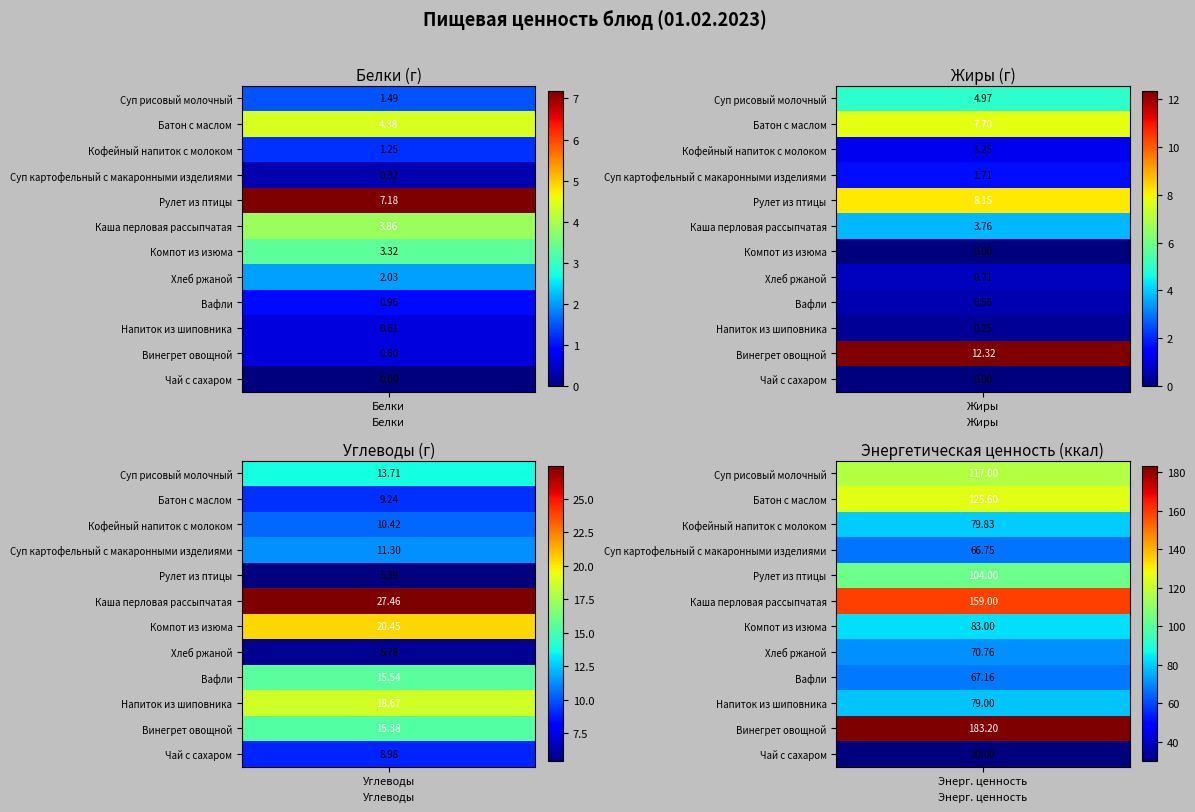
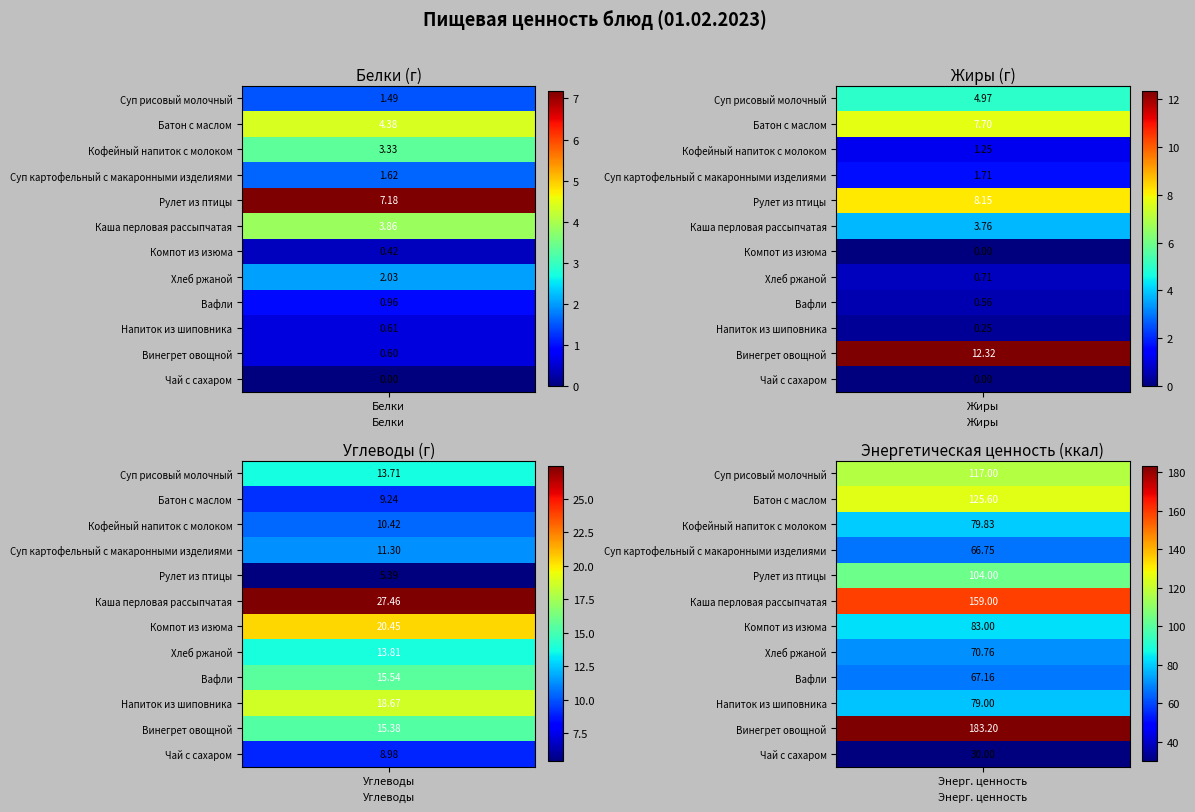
Белки (г), Кофейный напиток с молоком, Белки: 1.25 -> 3.33
Белки (г), Суп картофельный с макаронными изделиями, Белки: 0.32 -> 1.62
Белки (г), Компот из изюма, Белки: 3.32 -> 0.42
Углеводы (г), Хлеб ржаной, Углеводы: 5.78 -> 13.81
